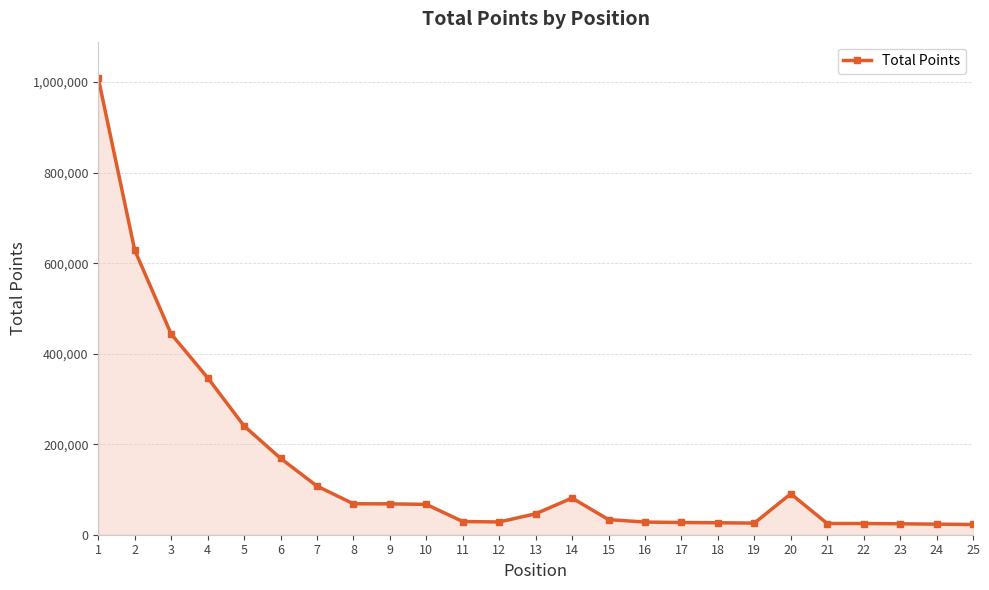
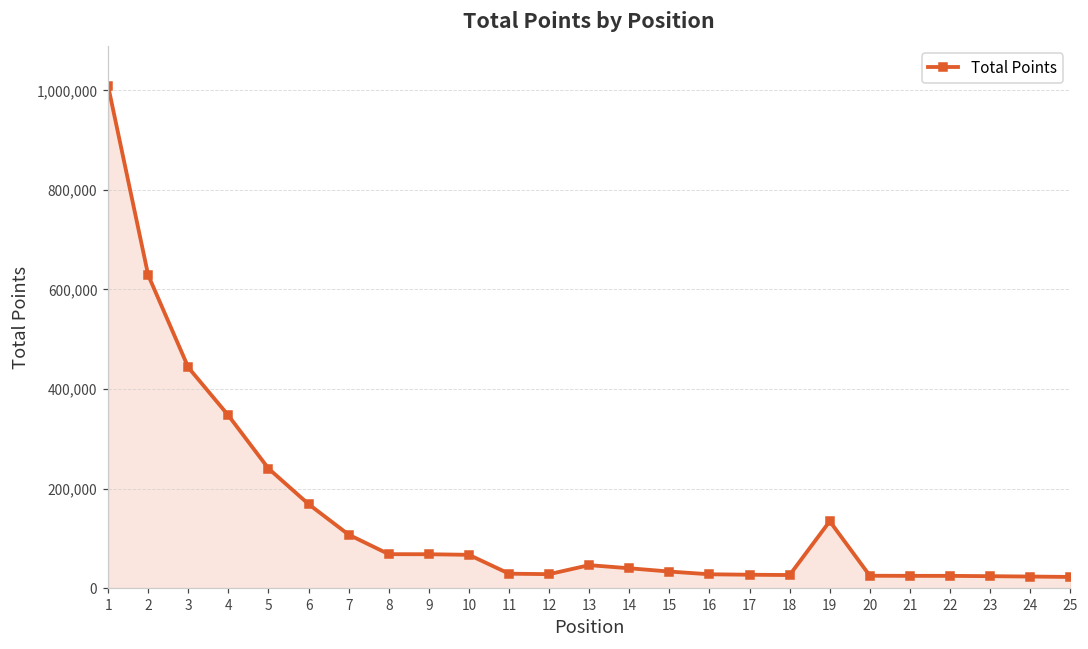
14: 80,000 -> 40,000
19: 30,000 -> 130,000
20: 90,000 -> 30,000
